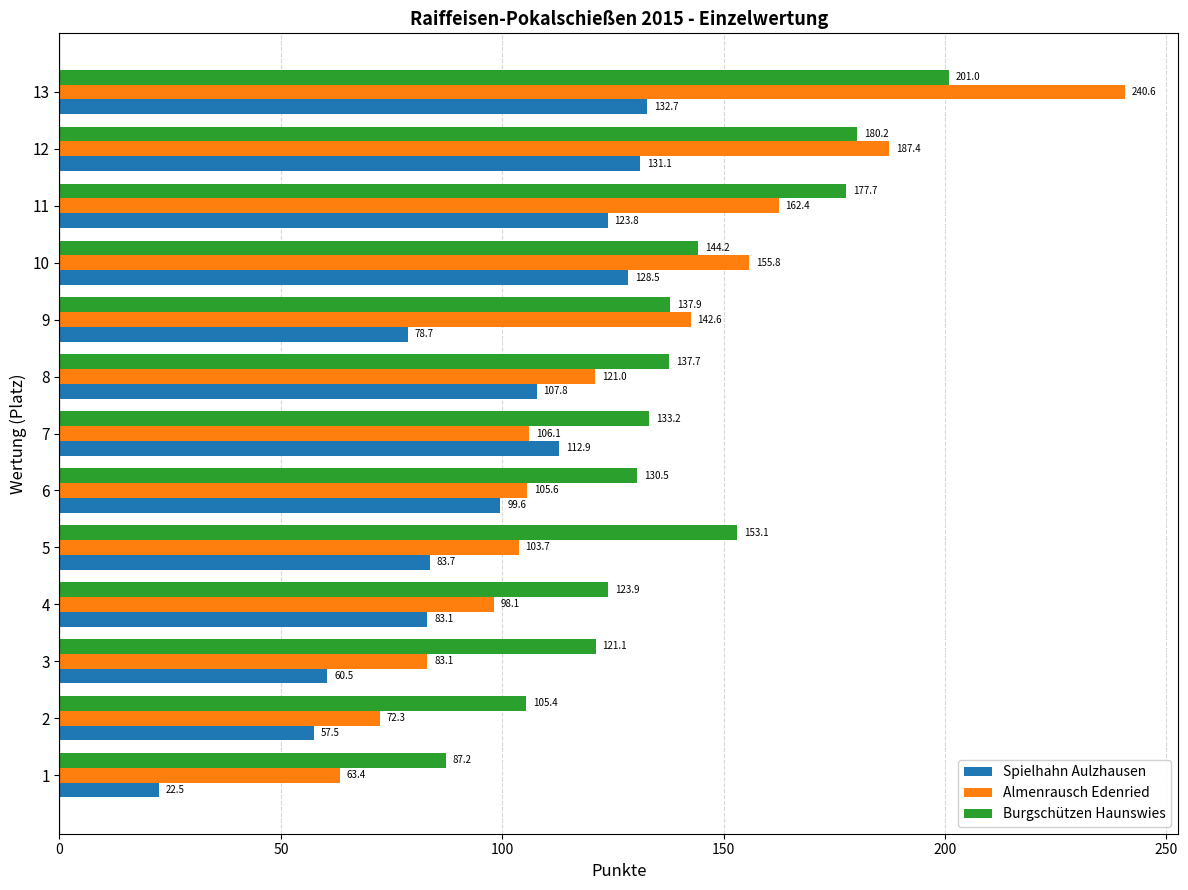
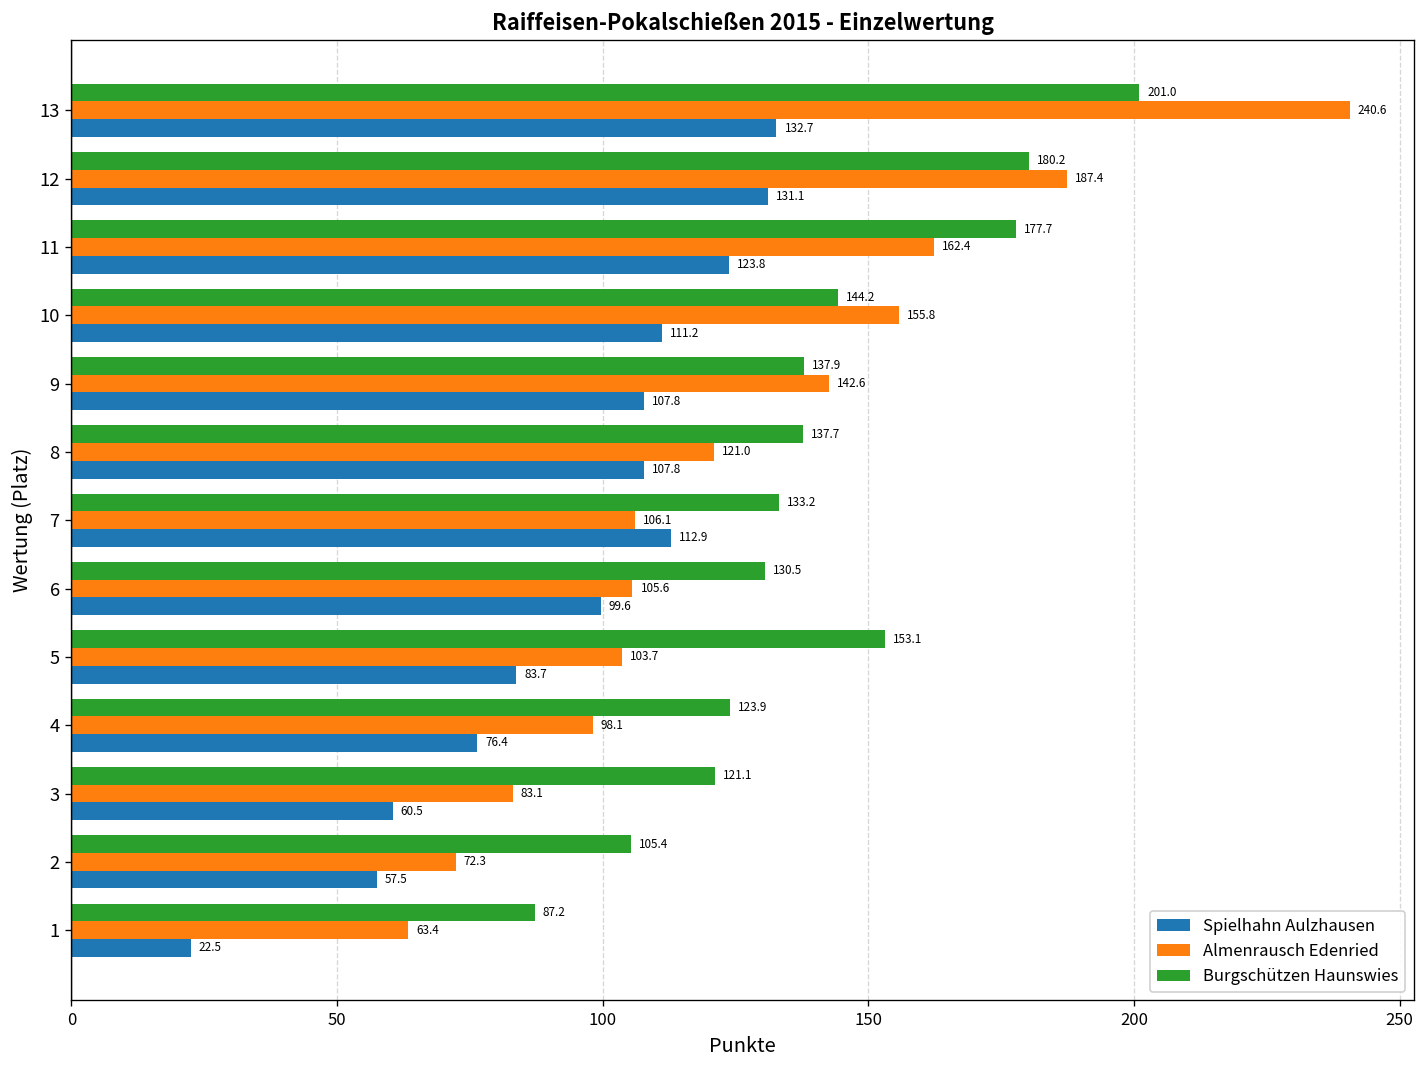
Spielhahn Aulzhausen, 10: 128.5 -> 111.2
Spielhahn Aulzhausen, 9: 78.7 -> 107.8
Spielhahn Aulzhausen, 4: 83.1 -> 76.4
